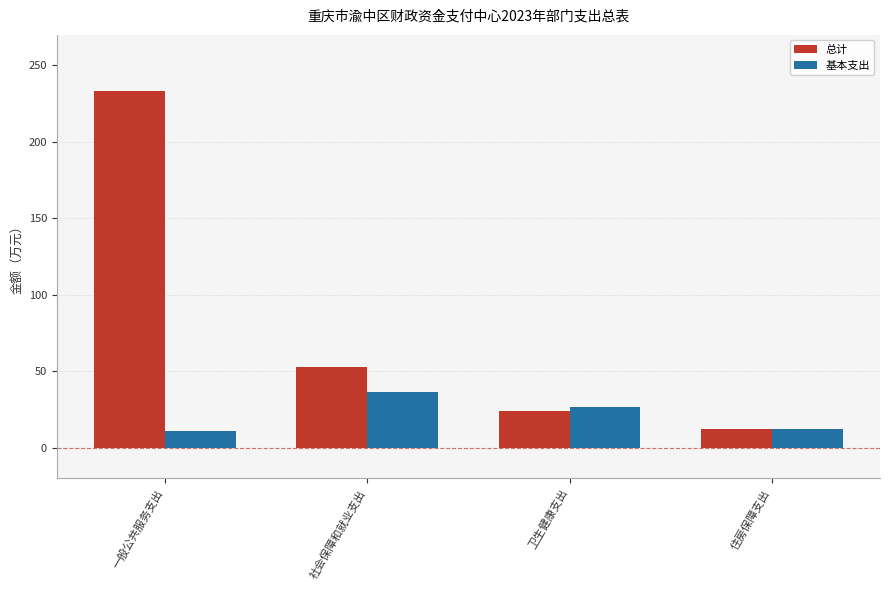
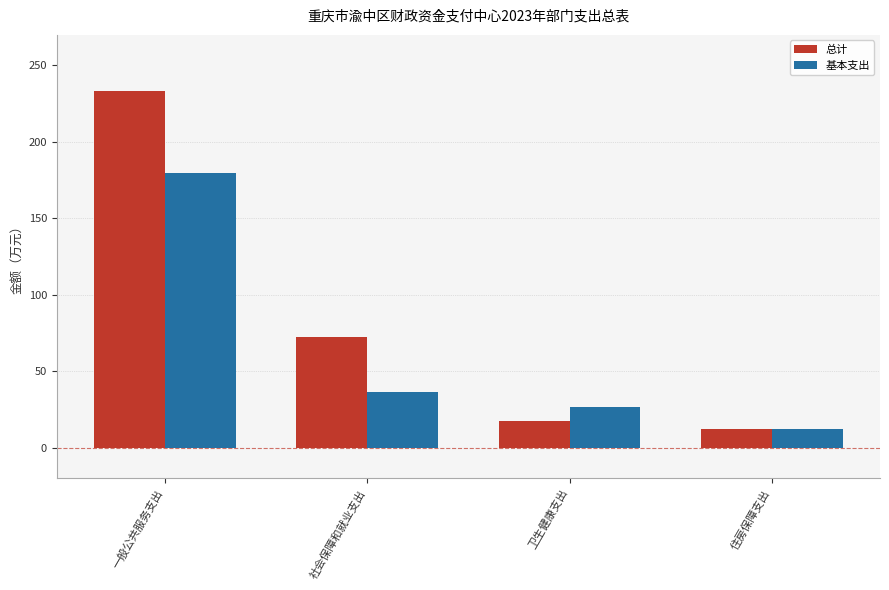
基本支出, 一般公共服务支出: 11 -> 180
总计, 社会保障和就业支出: 53 -> 72
总计, 卫生健康支出: 24 -> 17
